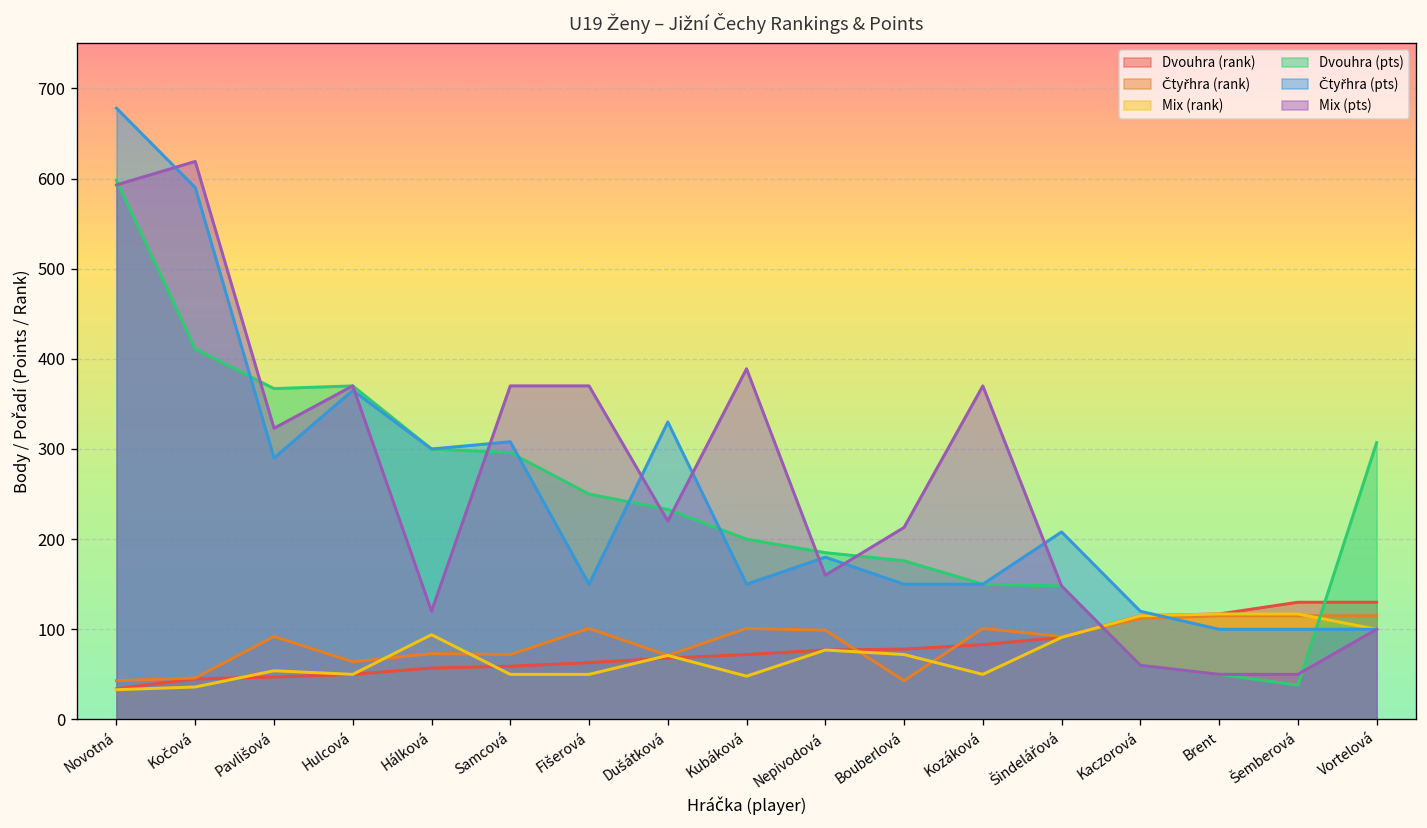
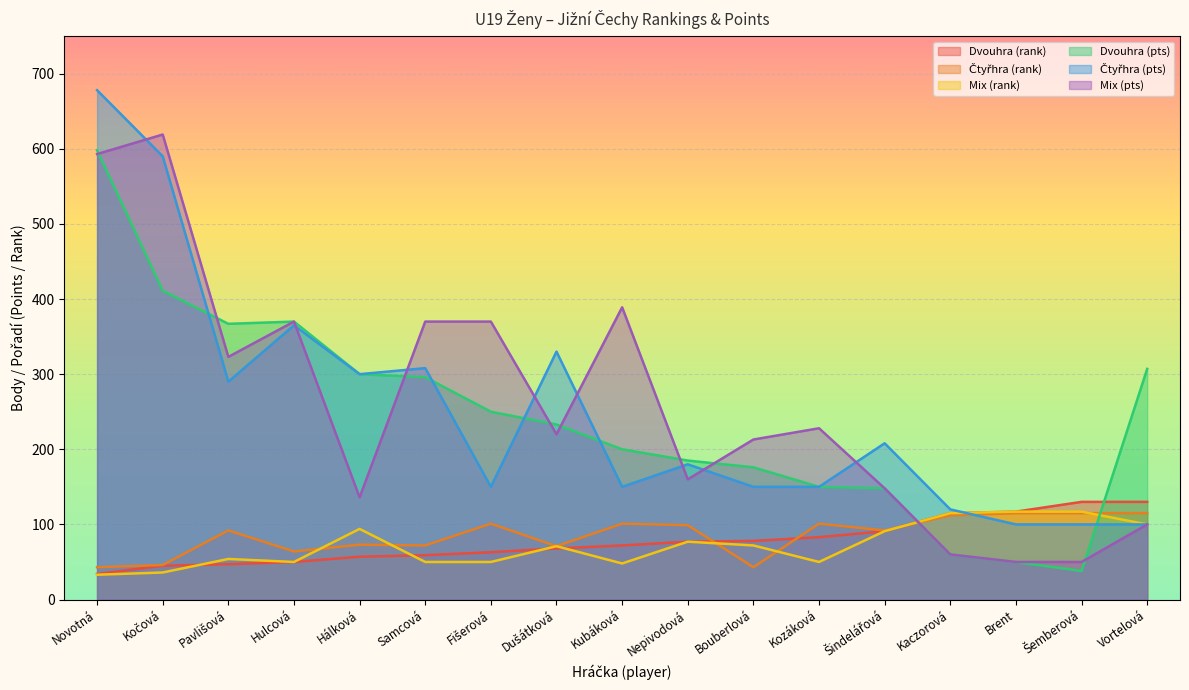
Mix (pts), Hálková: 120 -> 140
Mix (pts), Kozáková: 370 -> 230
